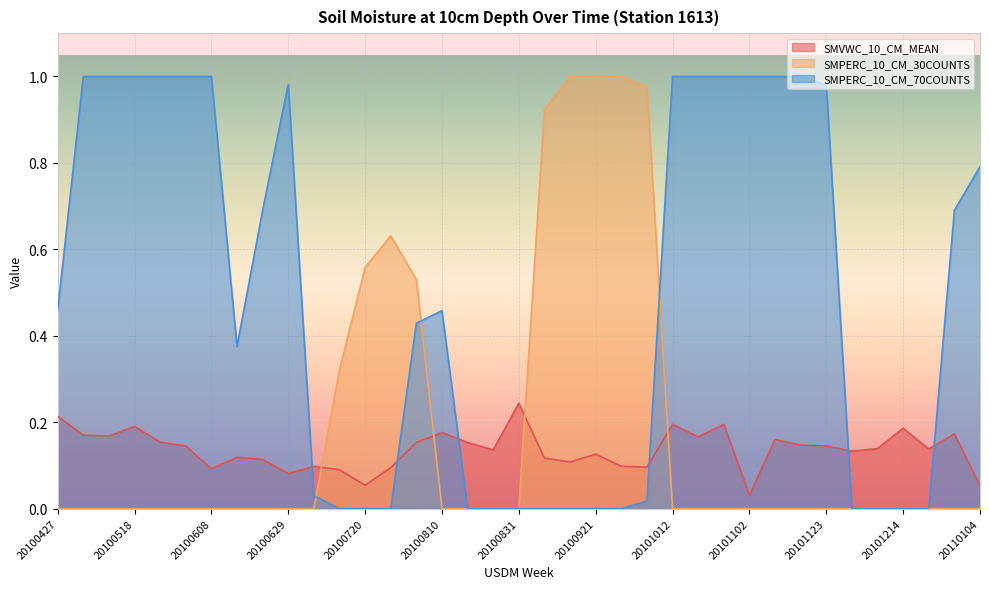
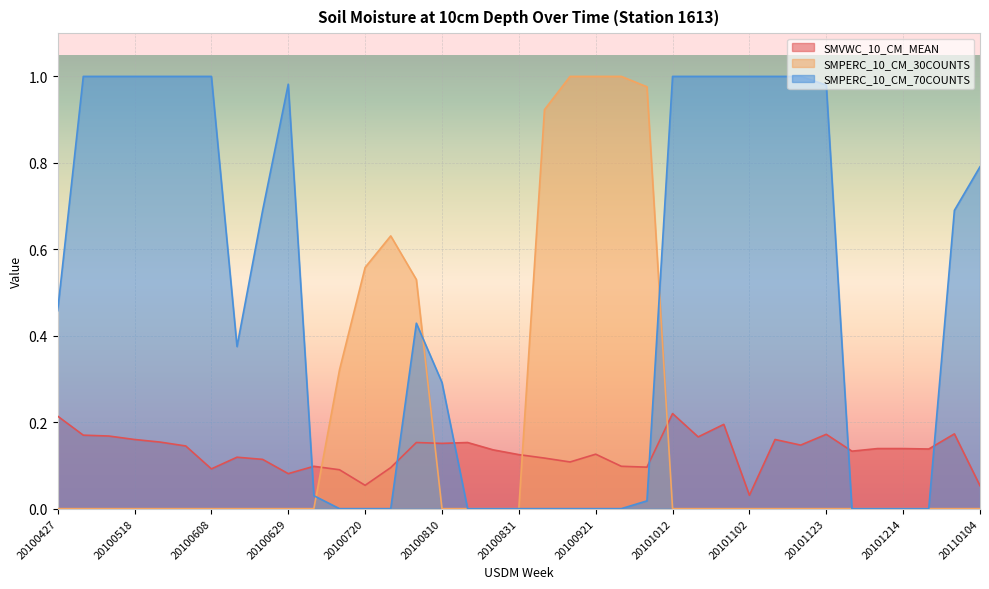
SMVWC_10_CM_MEAN, 20100518: 0.19 -> 0.16
SMVWC_10_CM_MEAN, 20100810: 0.18 -> 0.15
SMPERC_10_CM_70COUNTS, 20100810: 0.46 -> 0.29
SMVWC_10_CM_MEAN, 20100831: 0.24 -> 0.13
SMVWC_10_CM_MEAN, 20101012: 0.20 -> 0.22
SMVWC_10_CM_MEAN, 20101123: 0.15 -> 0.17
SMVWC_10_CM_MEAN, 20101214: 0.19 -> 0.14
